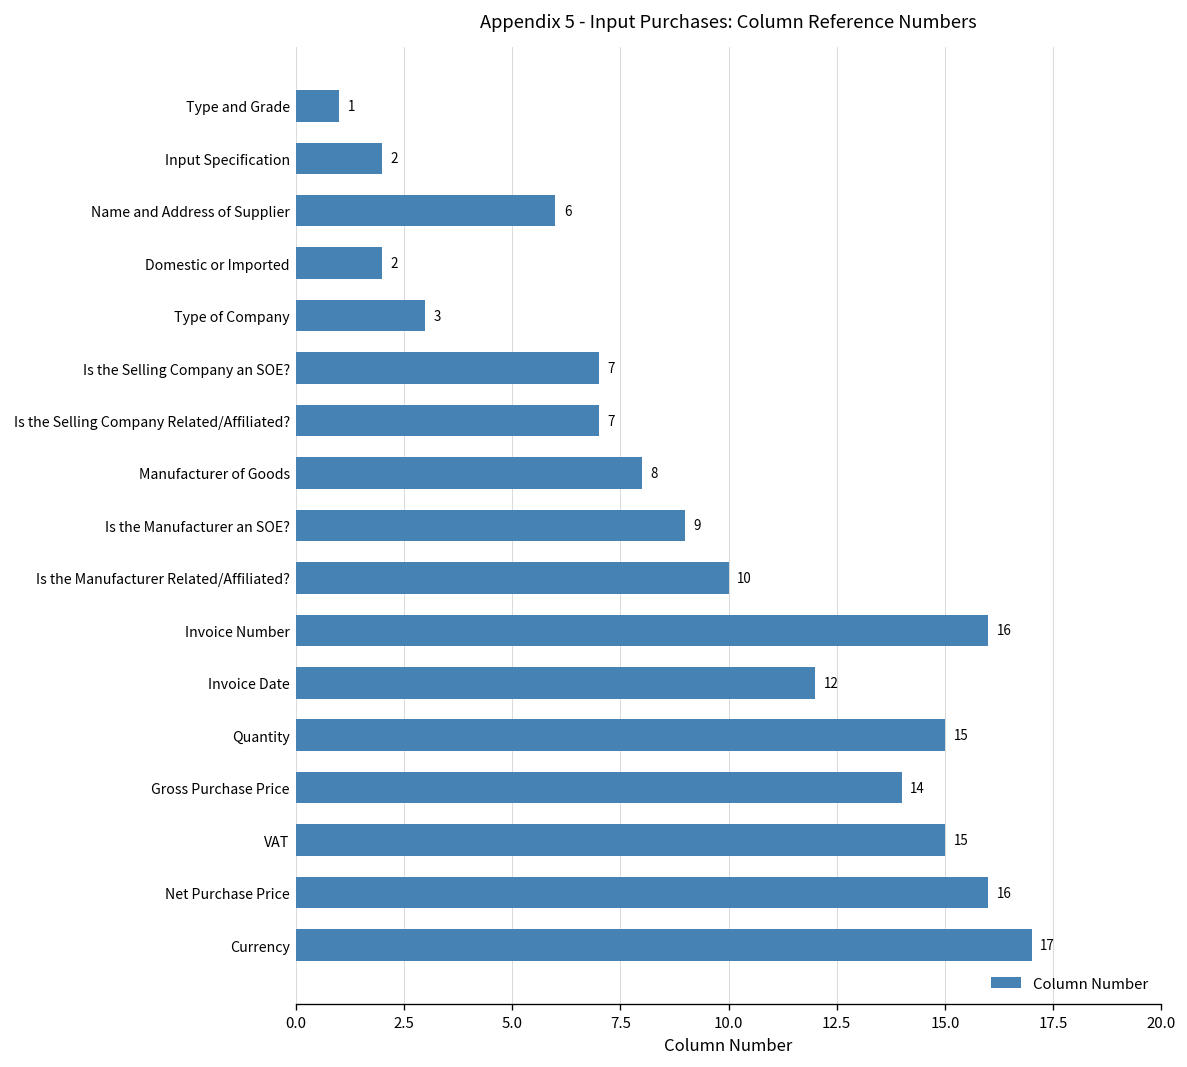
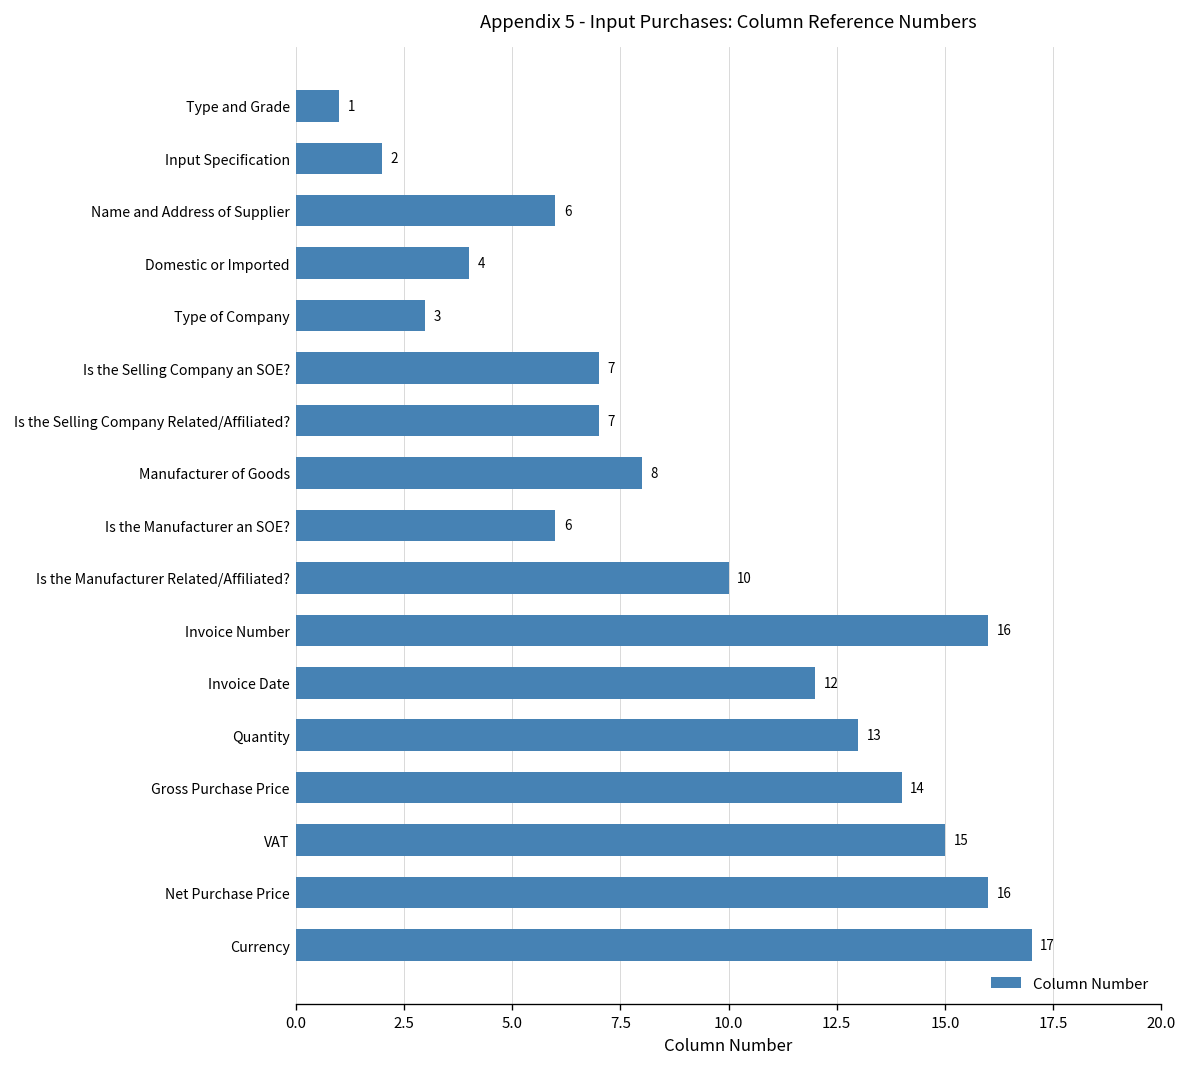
Domestic or Imported: 2 -> 4
Is the Manufacturer an SOE?: 9 -> 6
Quantity: 15 -> 13
